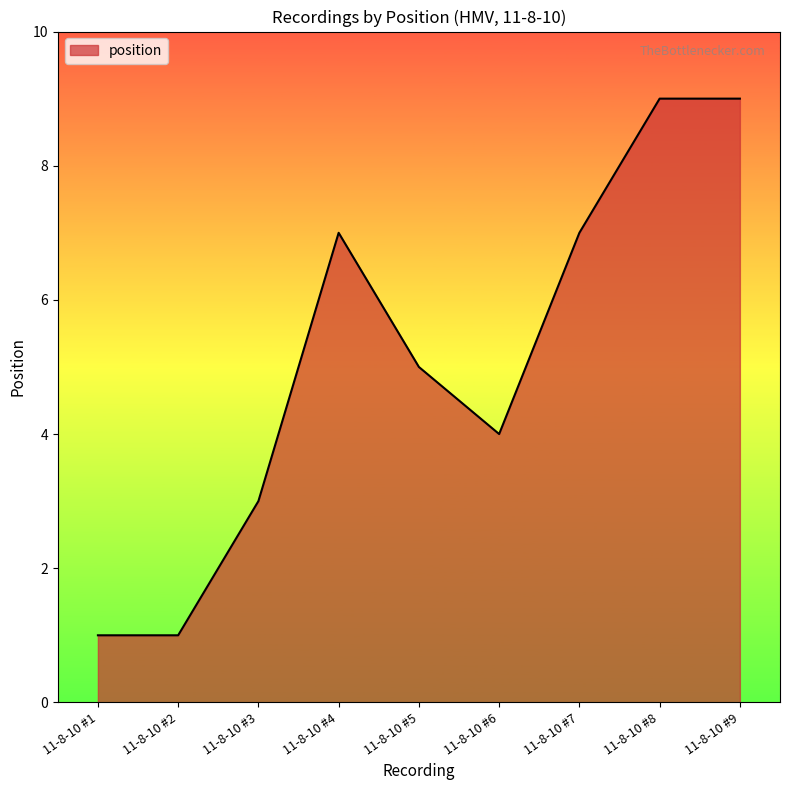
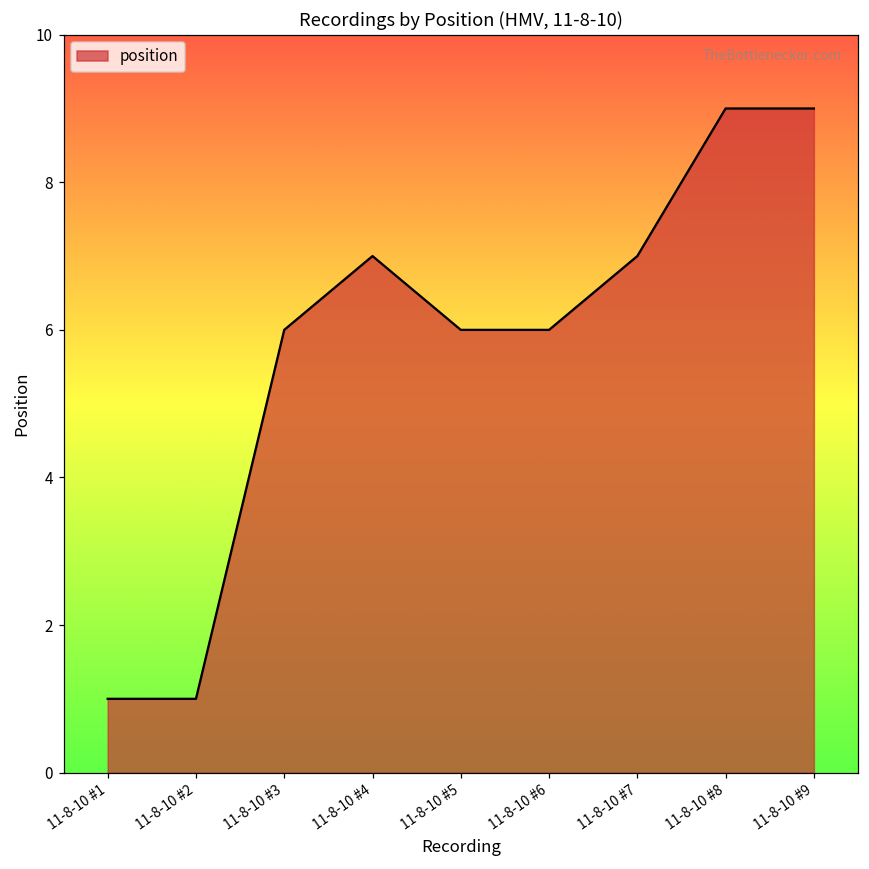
11-8-10 #3: 3 -> 6
11-8-10 #5: 5 -> 6
11-8-10 #6: 4 -> 6
